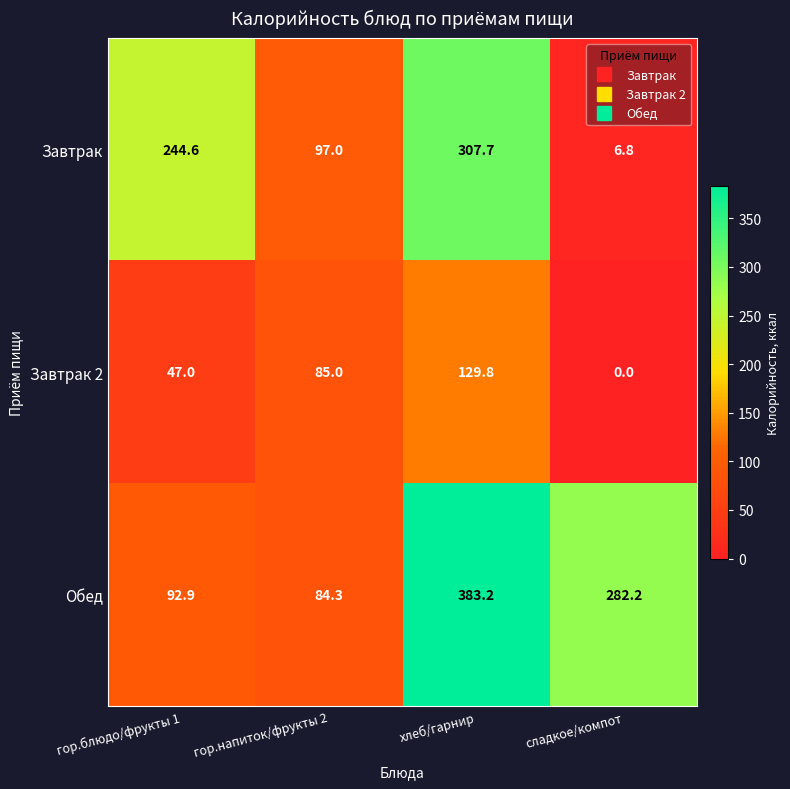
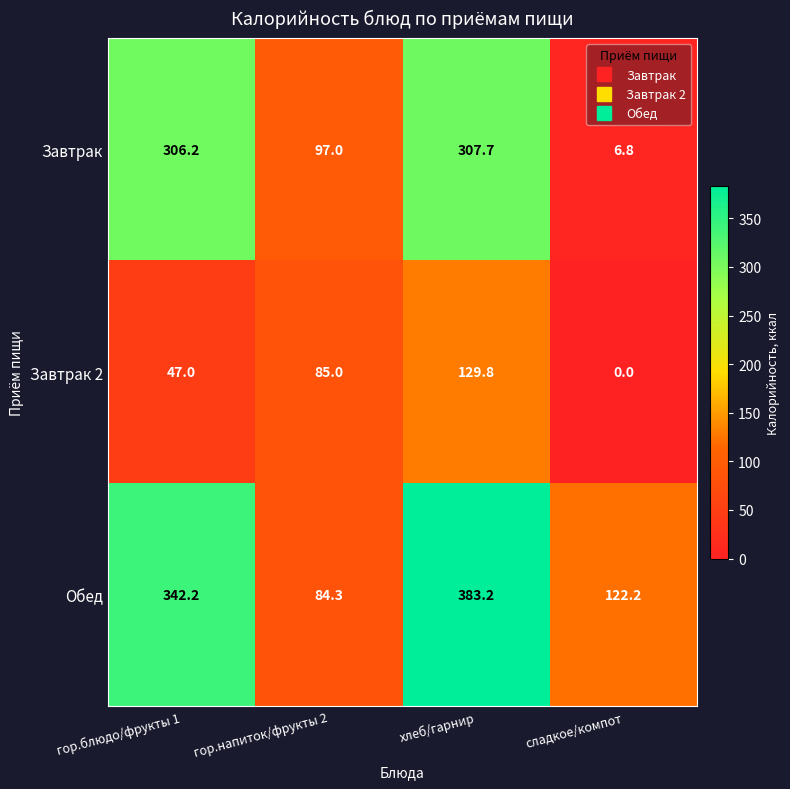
Завтрак, гор.блюдо/фрукты 1: 244.6 -> 306.2
Обед, гор.блюдо/фрукты 1: 92.9 -> 342.2
Обед, сладкое/компот: 282.2 -> 122.2
